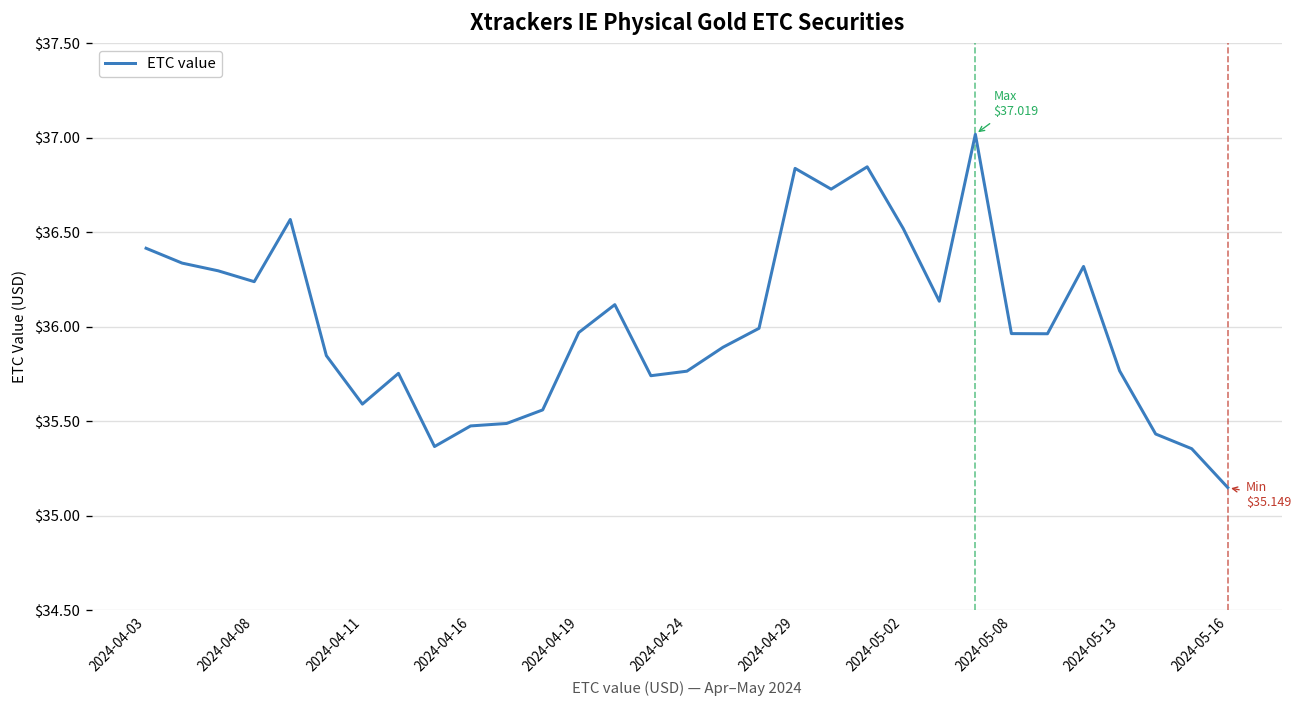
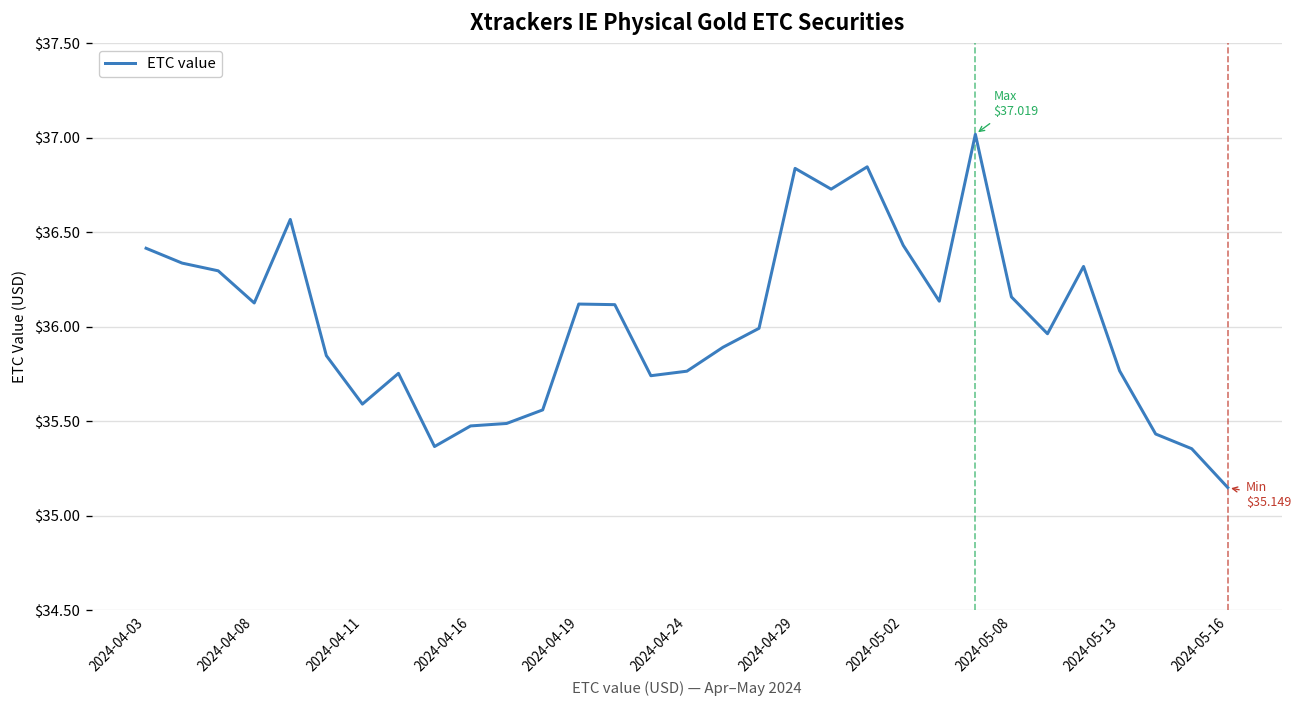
2024-04-08: $36.24 -> $36.13
2024-04-19: $35.97 -> $36.12
2024-05-02: $36.52 -> $36.43
2024-05-08: $35.96 -> $36.16
